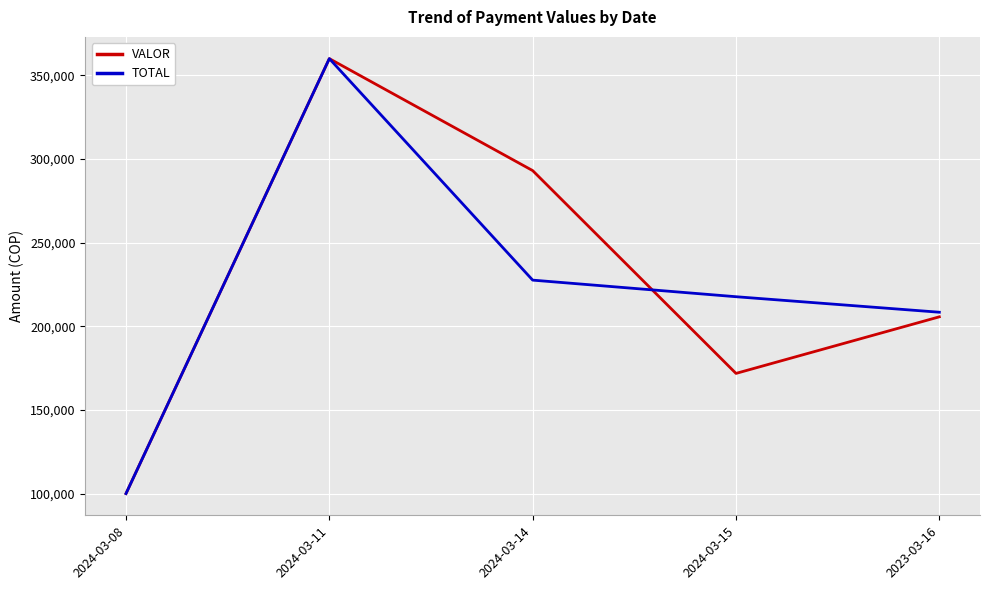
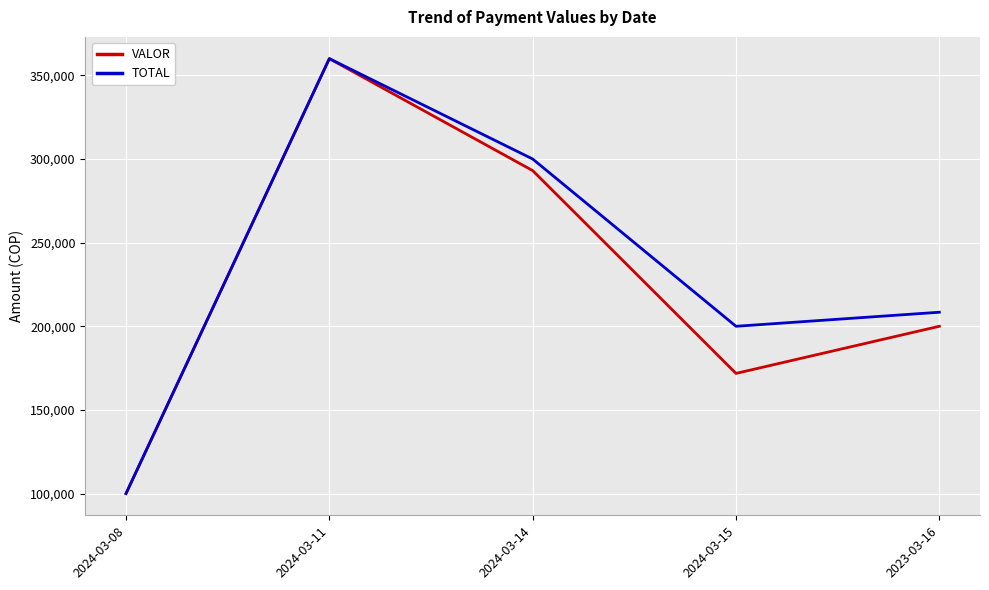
TOTAL, 2024-03-14: 228,000 -> 300,000
TOTAL, 2024-03-15: 218,000 -> 200,000
VALOR, 2023-03-16: 206,000 -> 200,000
